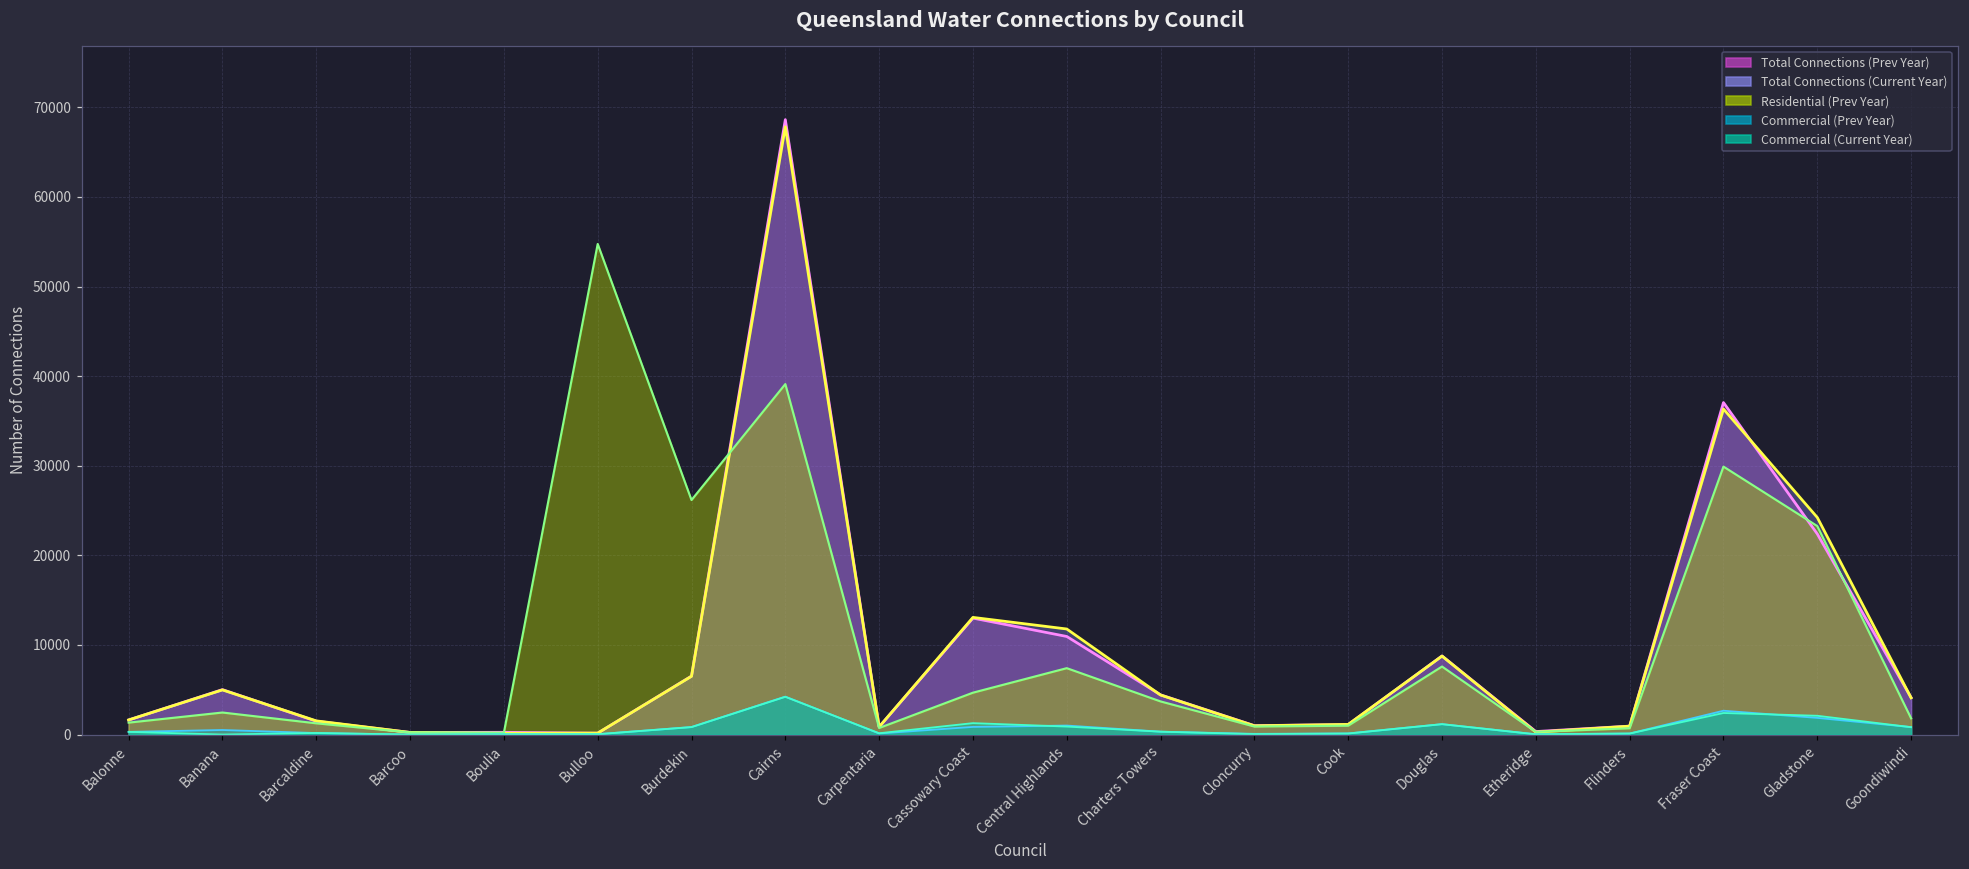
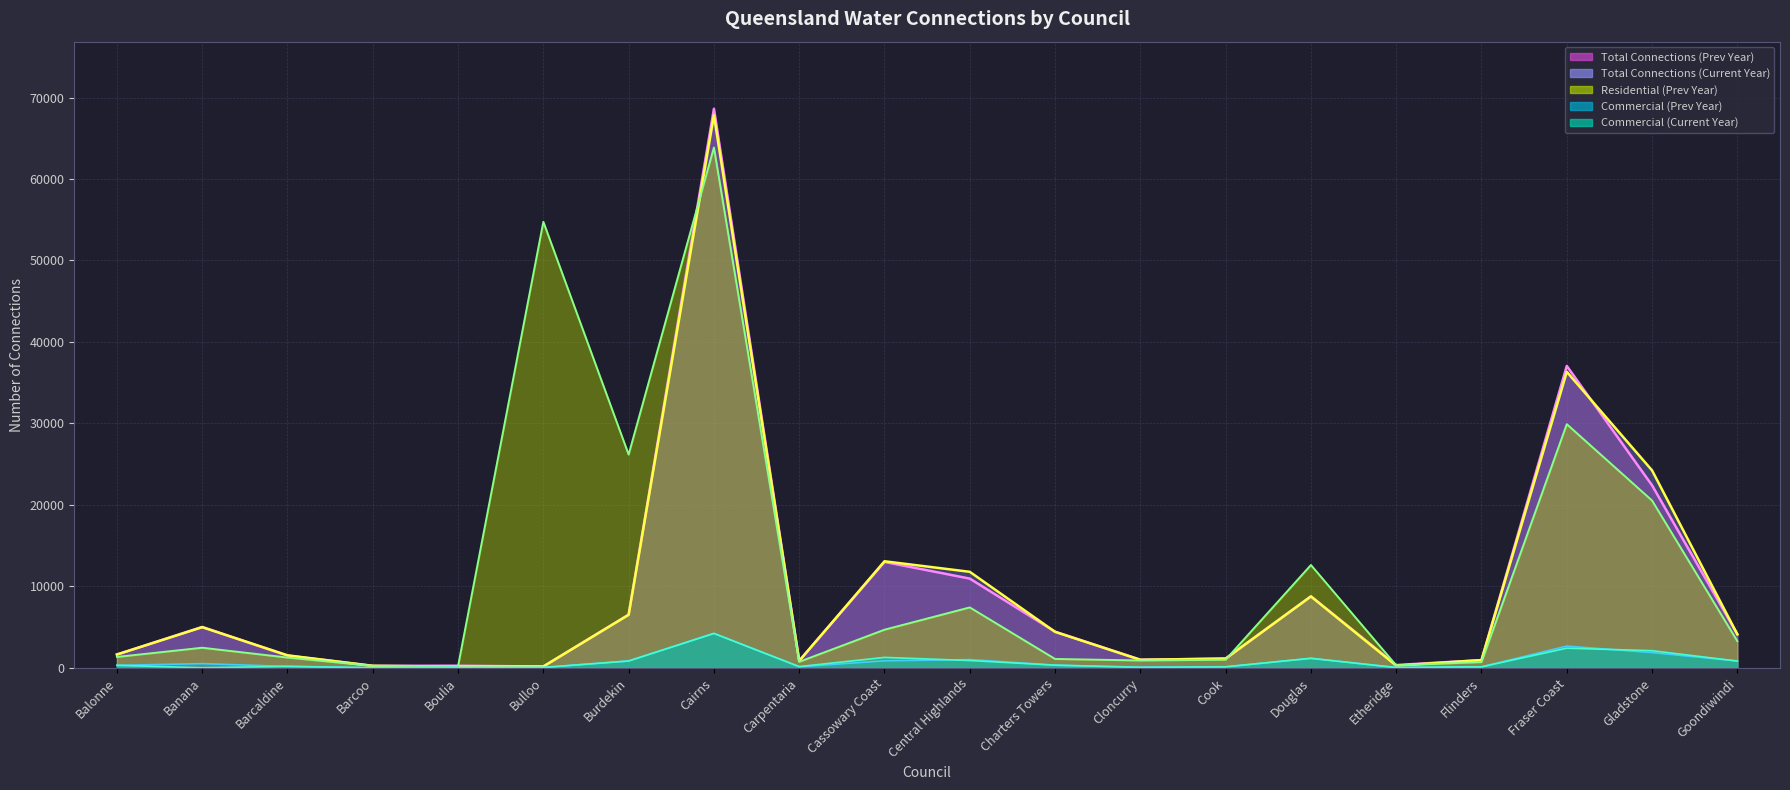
Residential (Prev Year), Cairns: 39000 -> 64000
Residential (Prev Year), Charters Towers: 4000 -> 1000
Residential (Prev Year), Douglas: 8000 -> 13000
Residential (Prev Year), Gladstone: 23000 -> 21000
Residential (Prev Year), Goondiwindi: 2000 -> 3000
